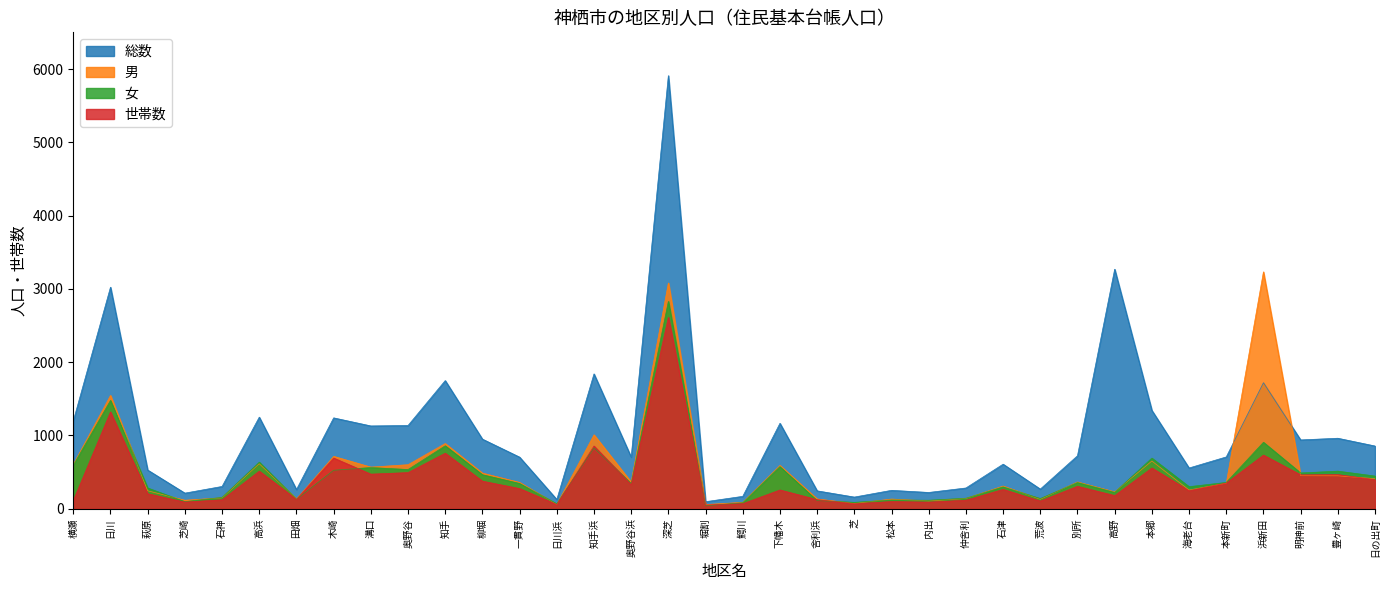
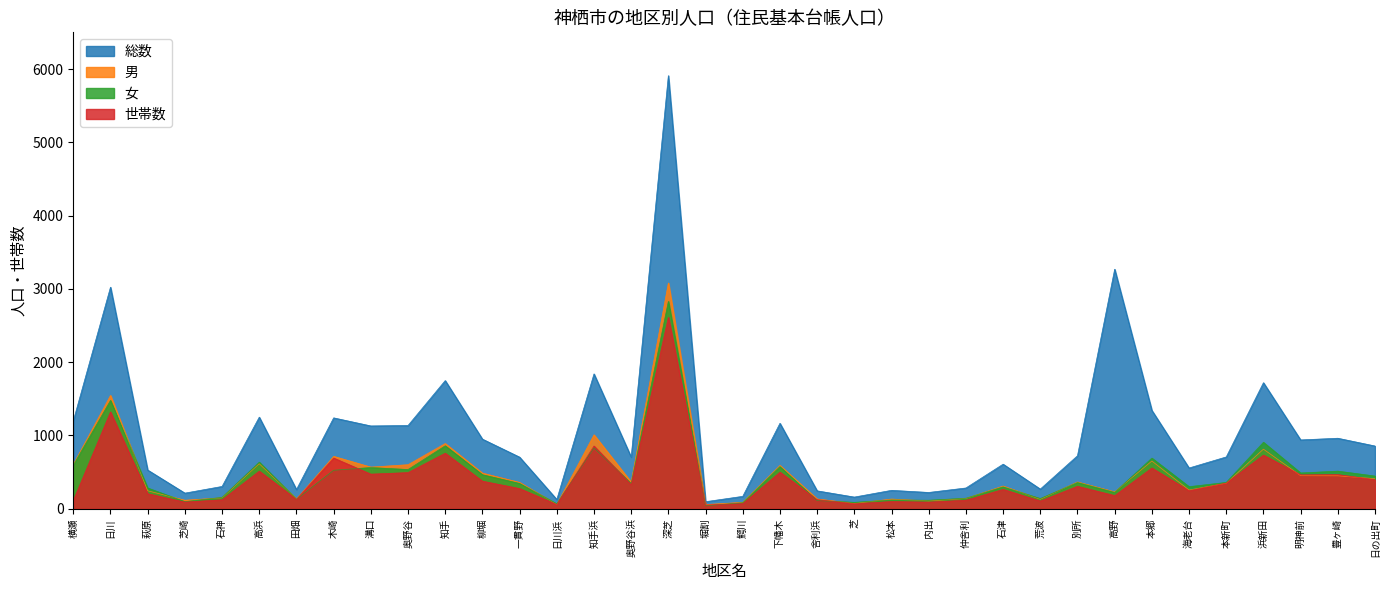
世帯数, 下幡木: 300 -> 500
男, 浜新田: 3200 -> 800
